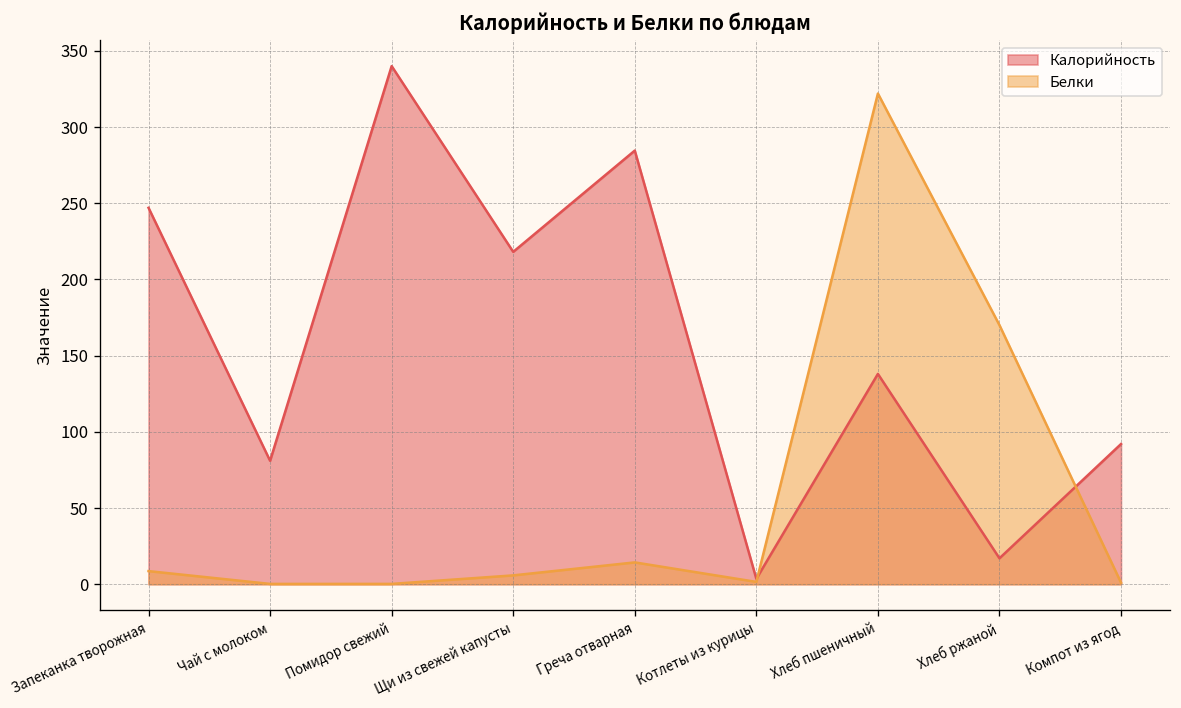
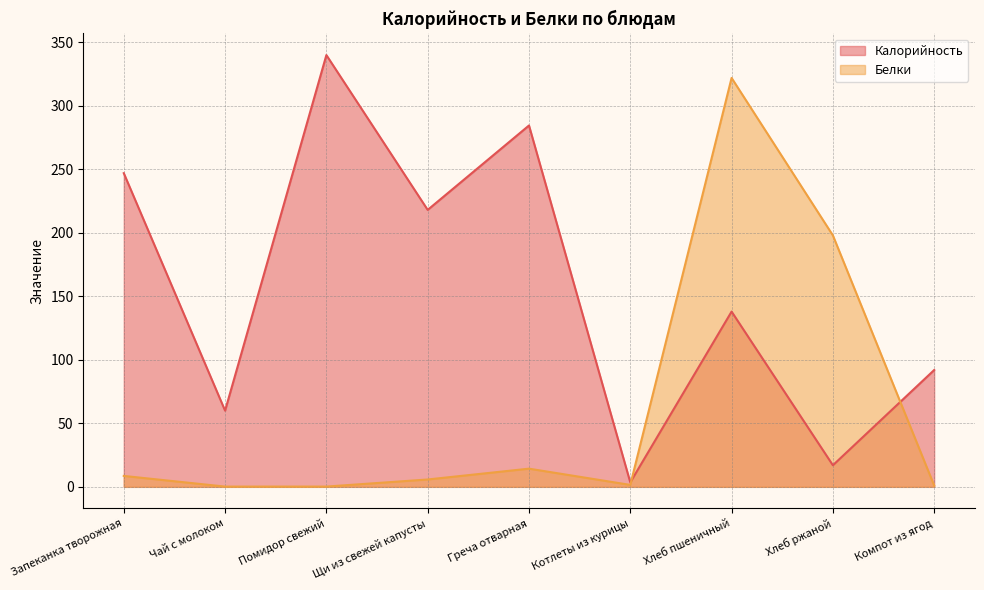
Калорийность, Чай с молоком: 81 -> 60
Белки, Хлеб ржаной: 170 -> 198
